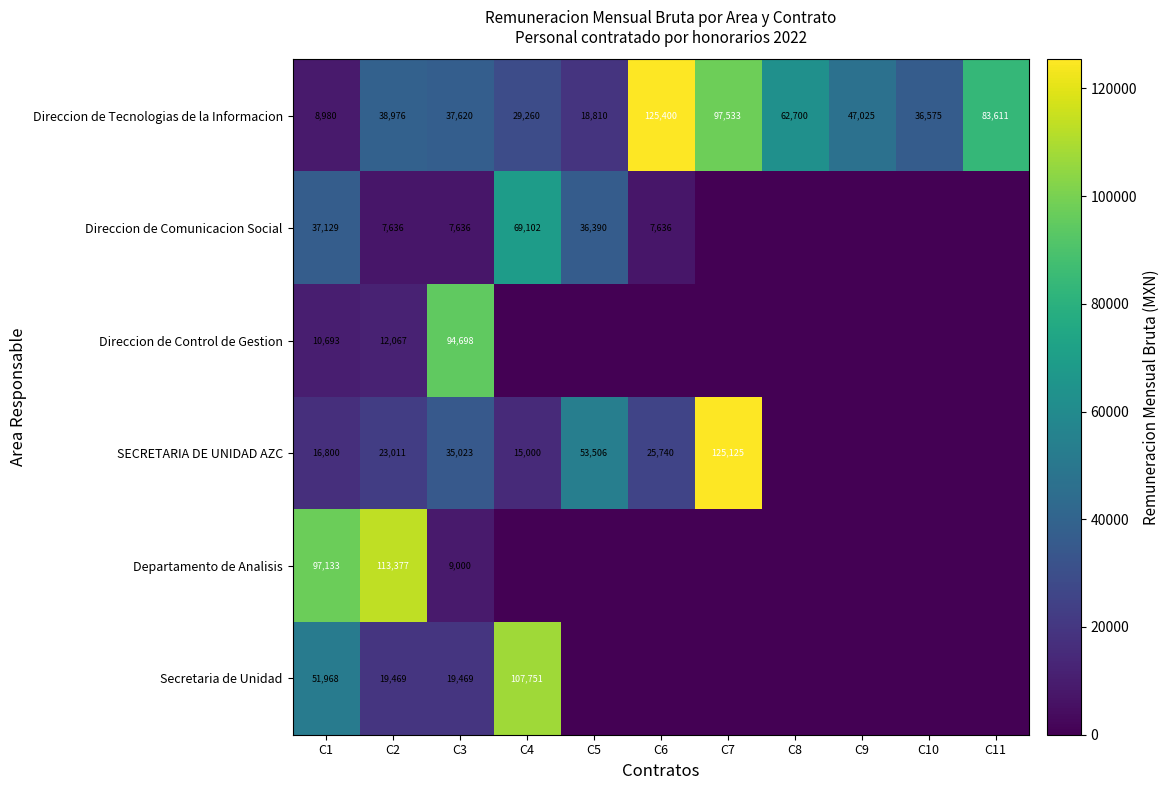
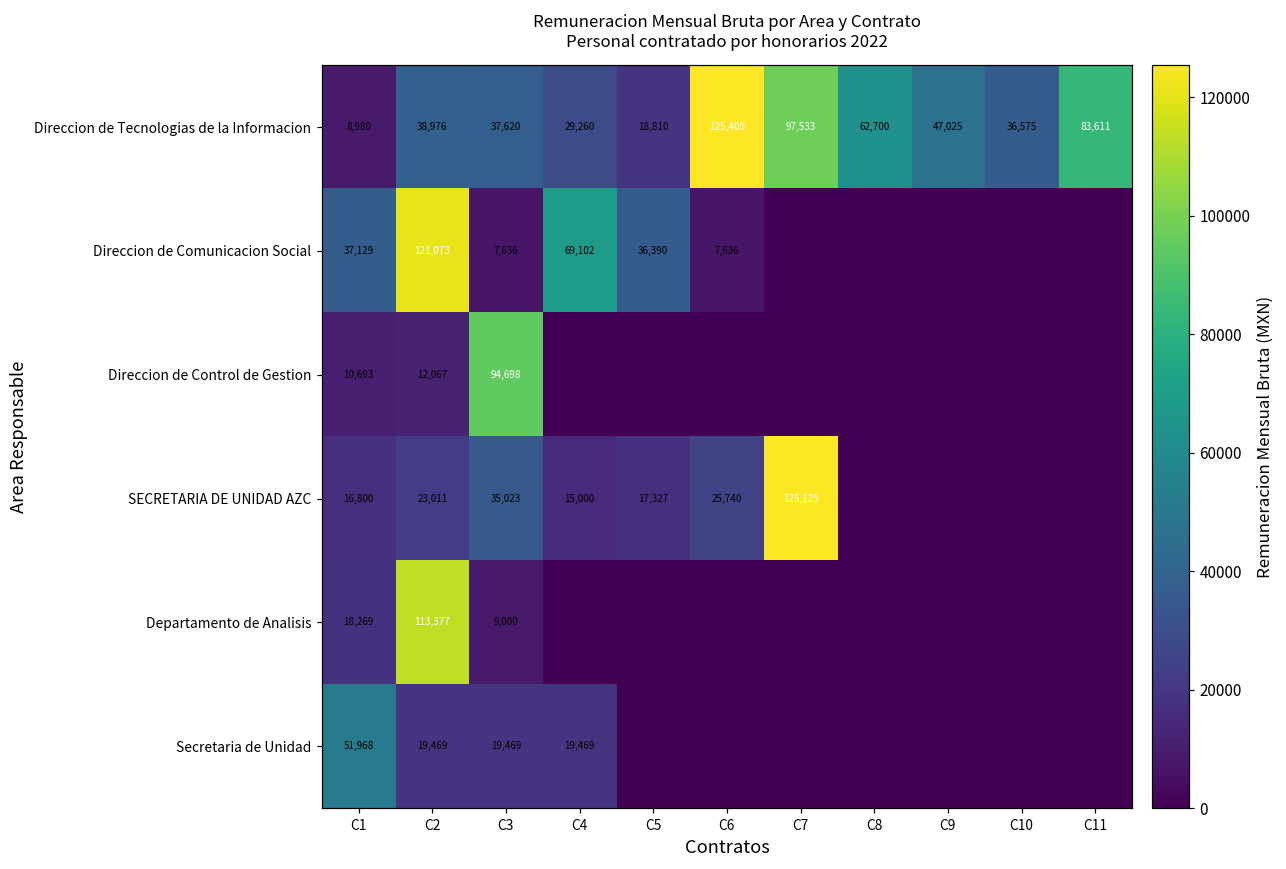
Direccion de Comunicacion Social, C2: 7,636 -> 121,073
SECRETARIA DE UNIDAD AZC, C5: 53,506 -> 17,327
Departamento de Analisis, C1: 97,133 -> 18,269
Secretaria de Unidad, C4: 107,751 -> 19,469
